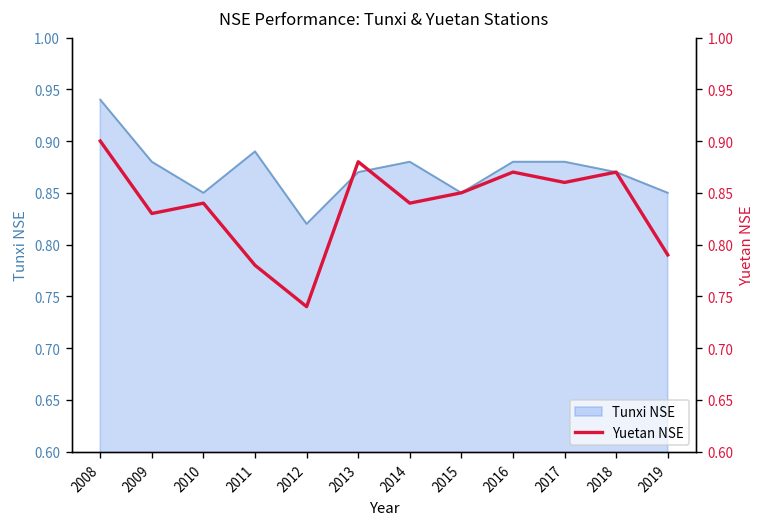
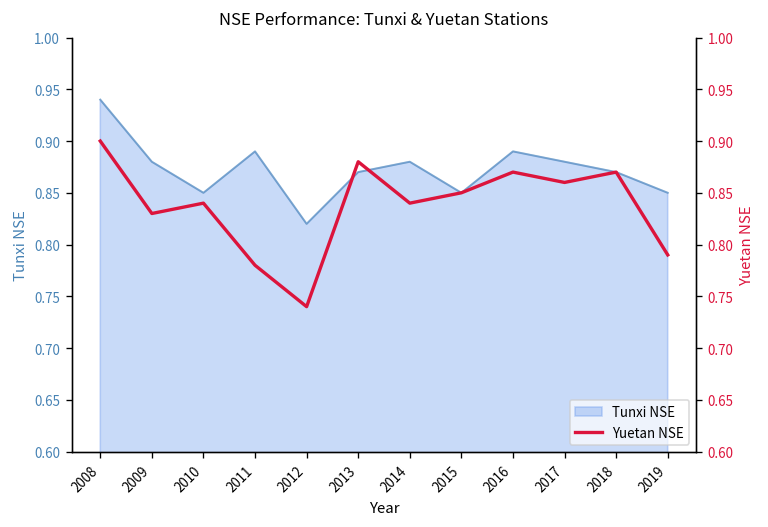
Tunxi NSE, 2016: 0.88 -> 0.89
